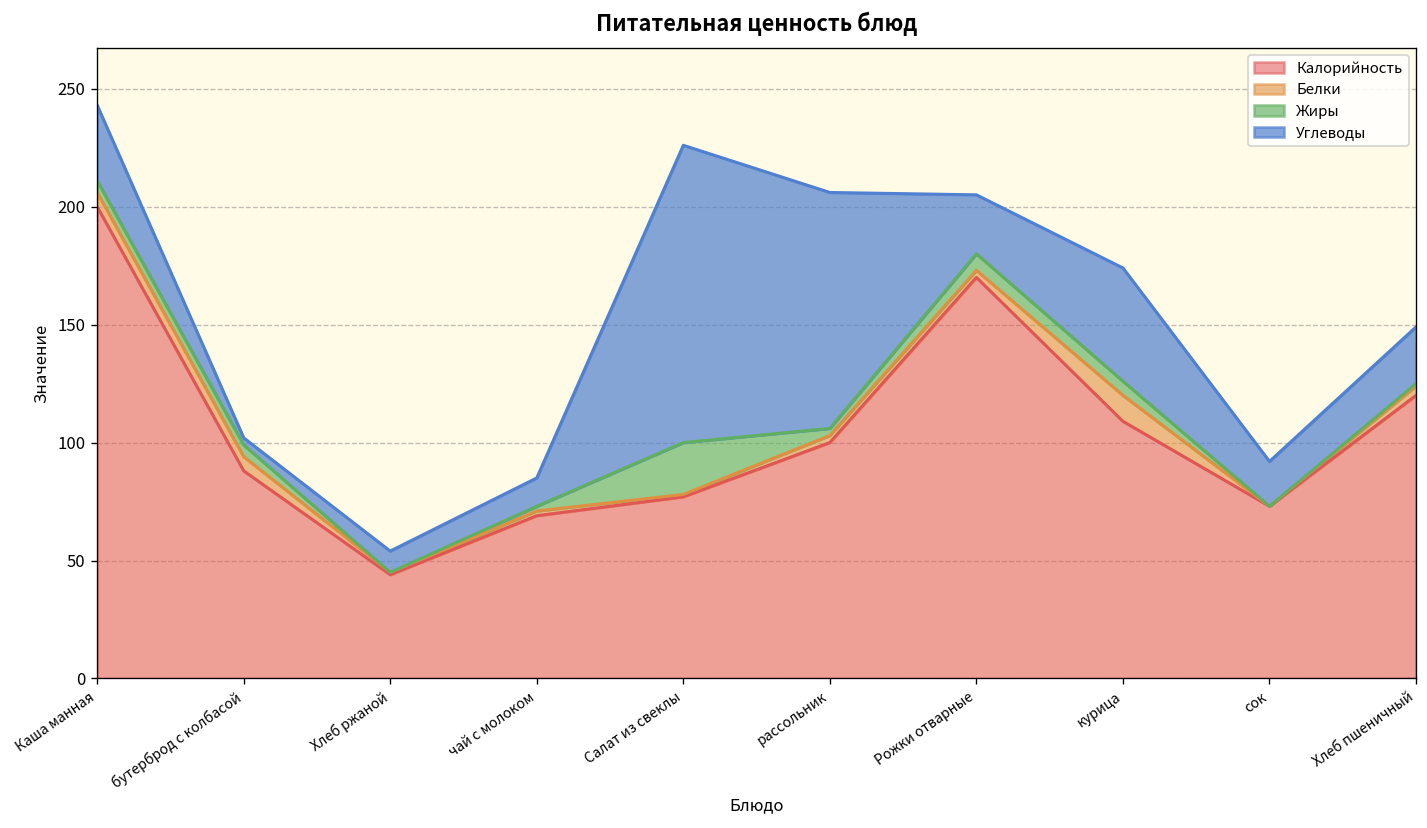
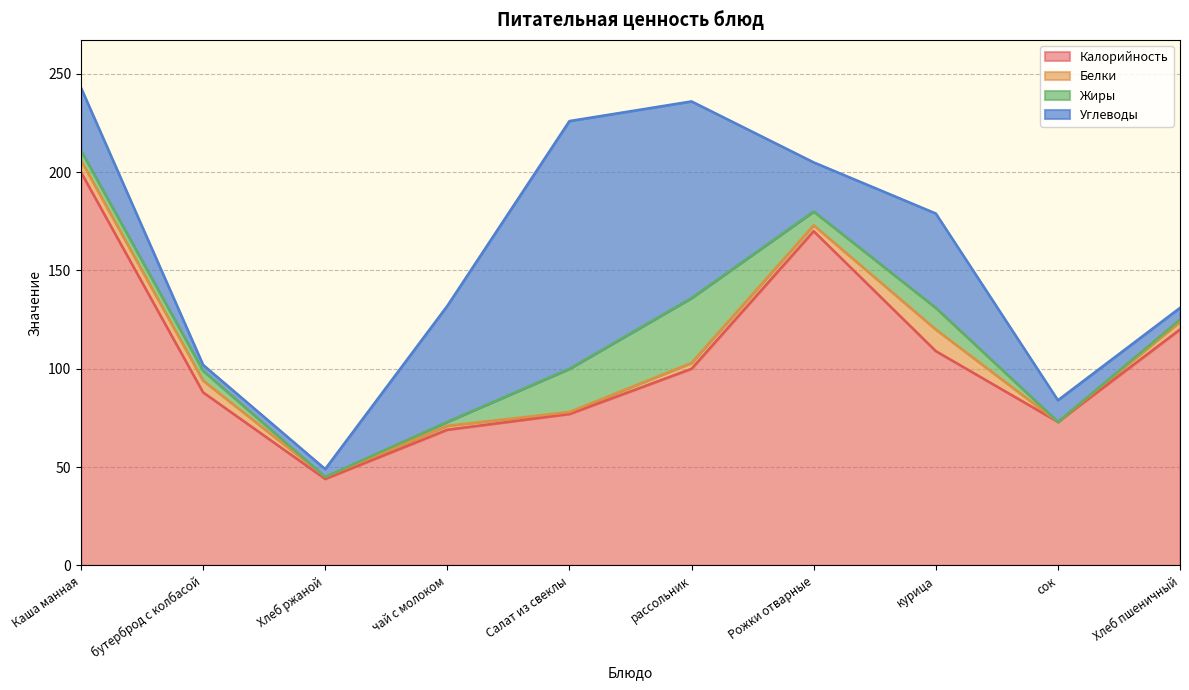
Углеводы, Хлеб ржаной: 9 -> 4
Углеводы, чай с молоком: 12 -> 59
Жиры, рассольник: 3 -> 33
Жиры, курица: 6 -> 11
Углеводы, сок: 19 -> 11
Углеводы, Хлеб пшеничный: 24 -> 6
